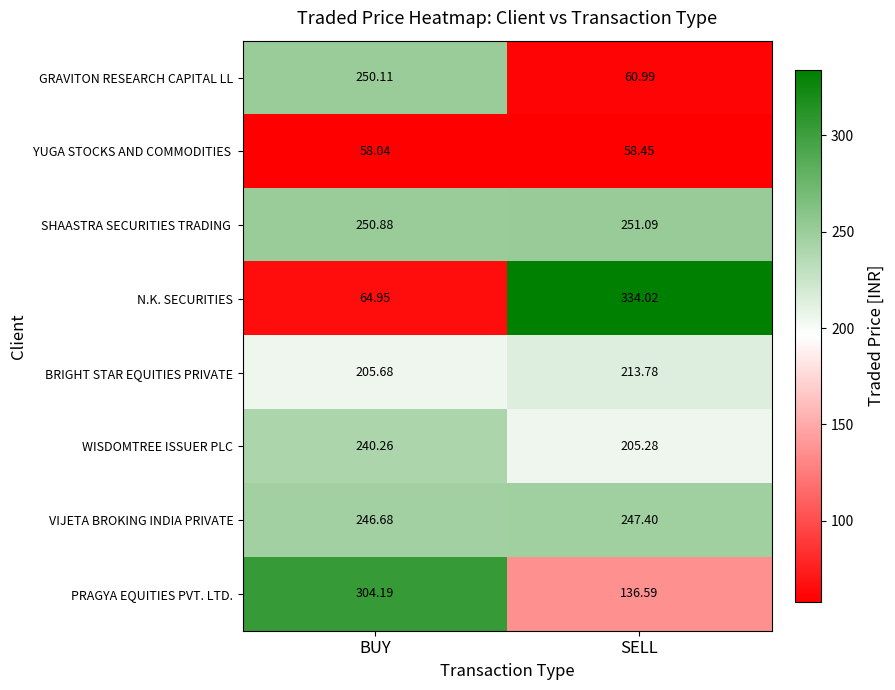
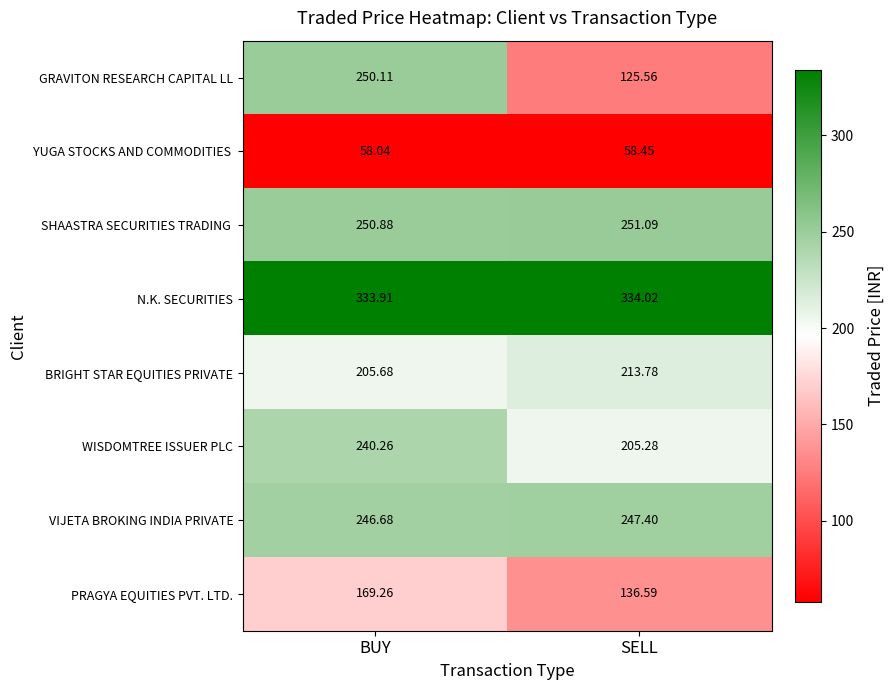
GRAVITON RESEARCH CAPITAL LL, SELL: 60.99 -> 125.56
N.K. SECURITIES, BUY: 64.95 -> 333.91
PRAGYA EQUITIES PVT. LTD., BUY: 304.19 -> 169.26
